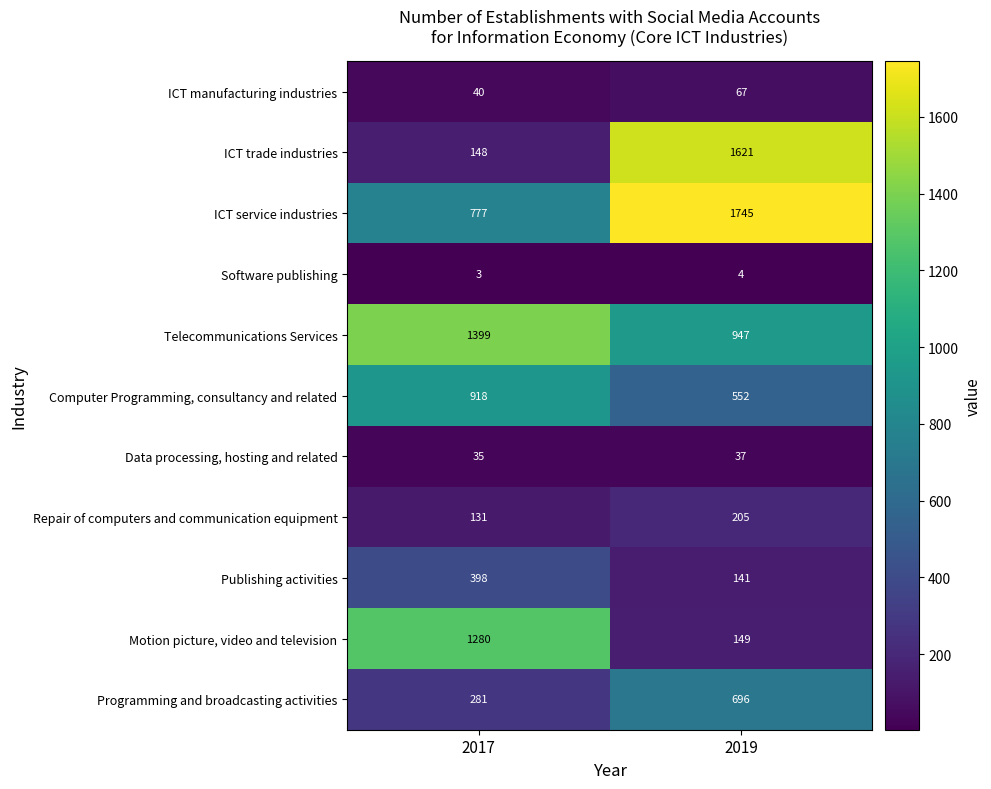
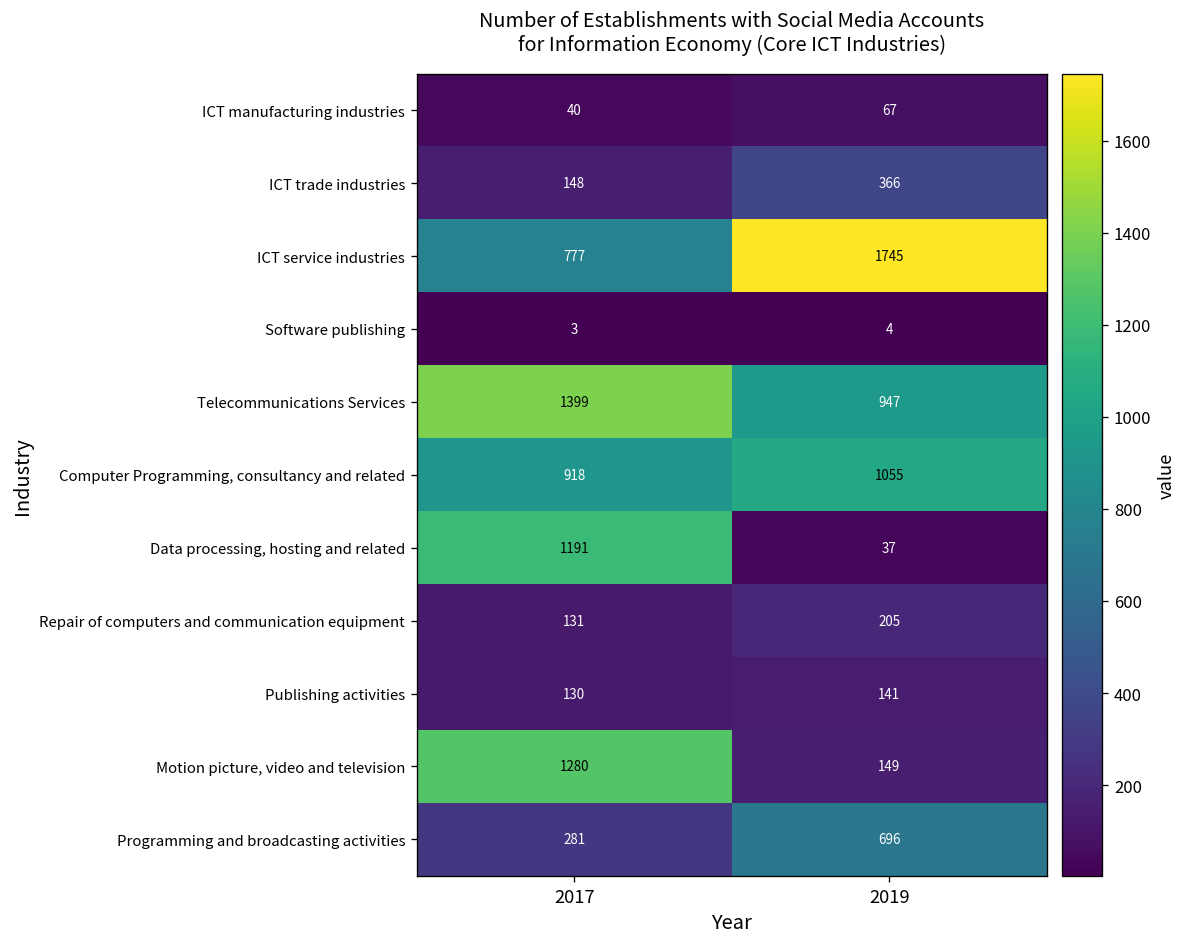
ICT trade industries, 2019: 1621 -> 366
Computer Programming, consultancy and related, 2019: 552 -> 1055
Data processing, hosting and related, 2017: 35 -> 1191
Publishing activities, 2017: 398 -> 130
